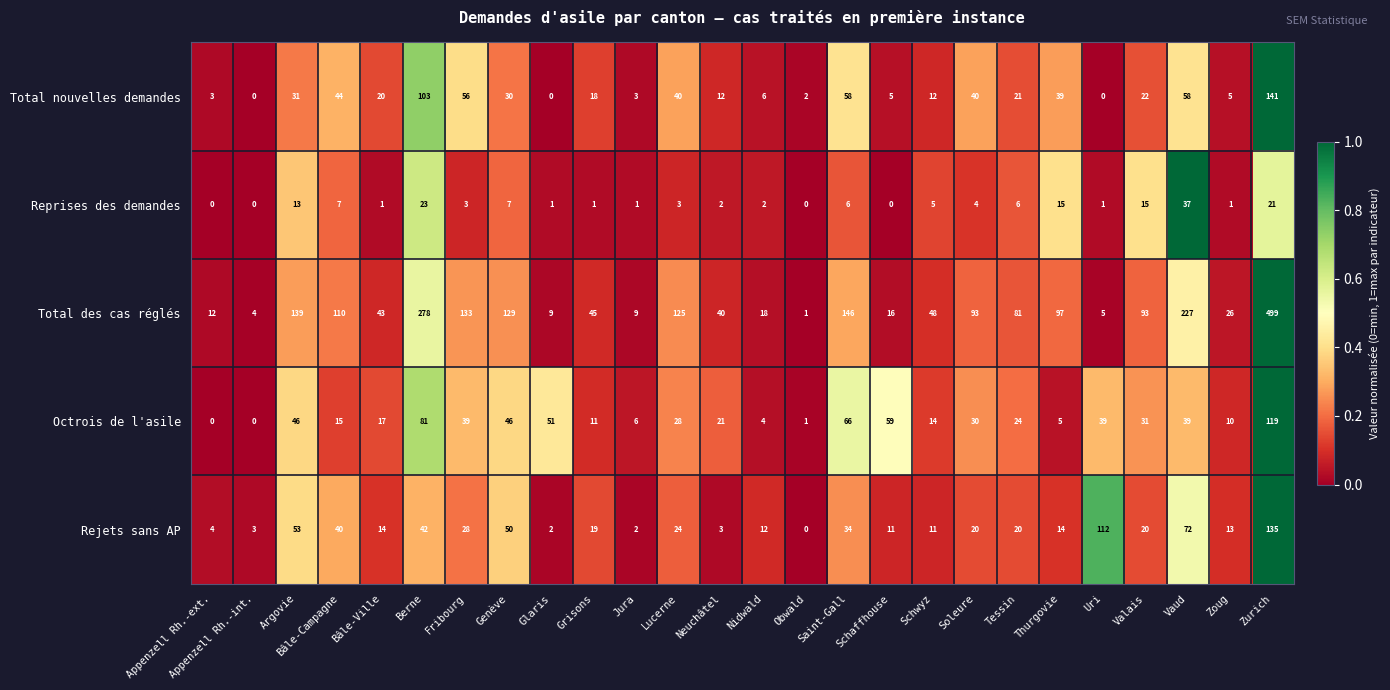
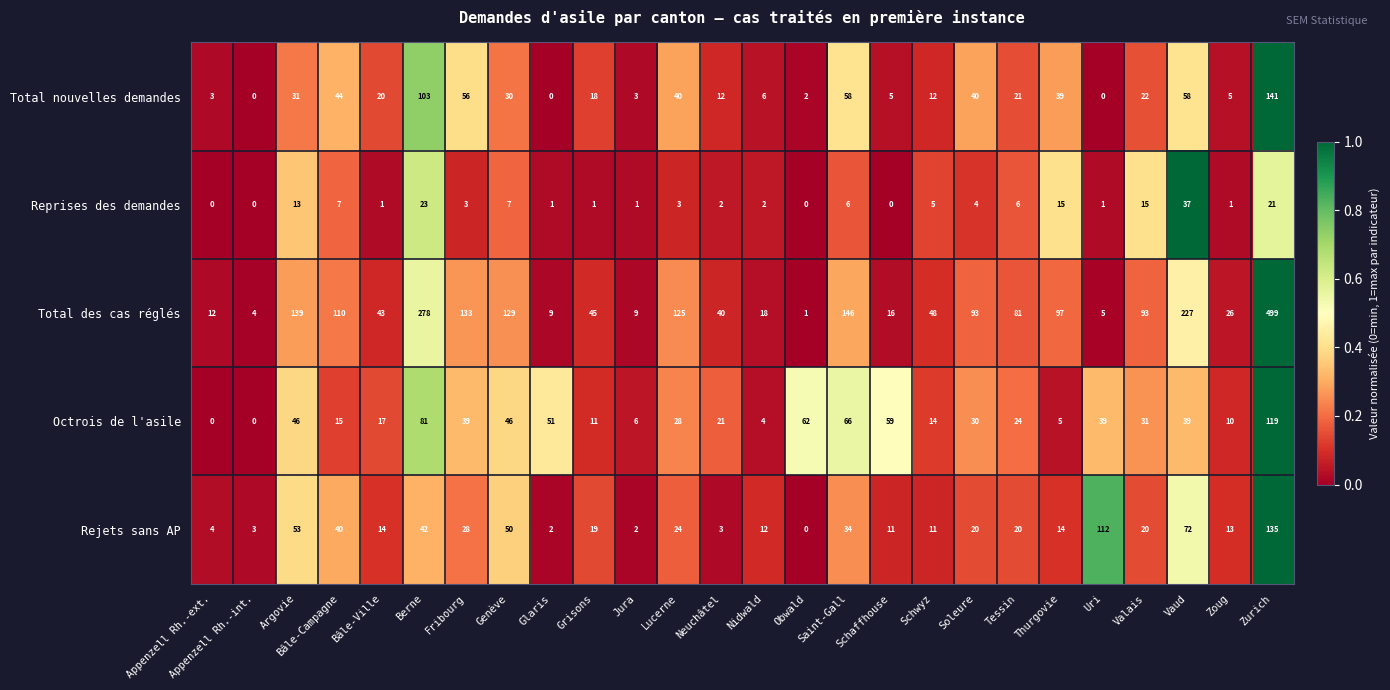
Octrois de l'asile, Obwald: 1 -> 62
